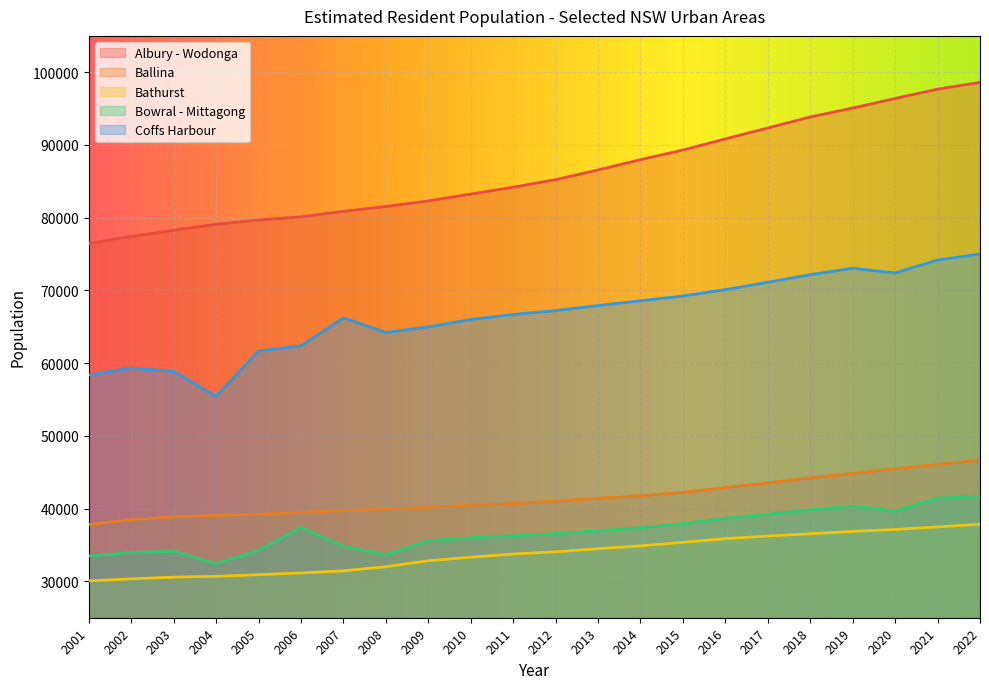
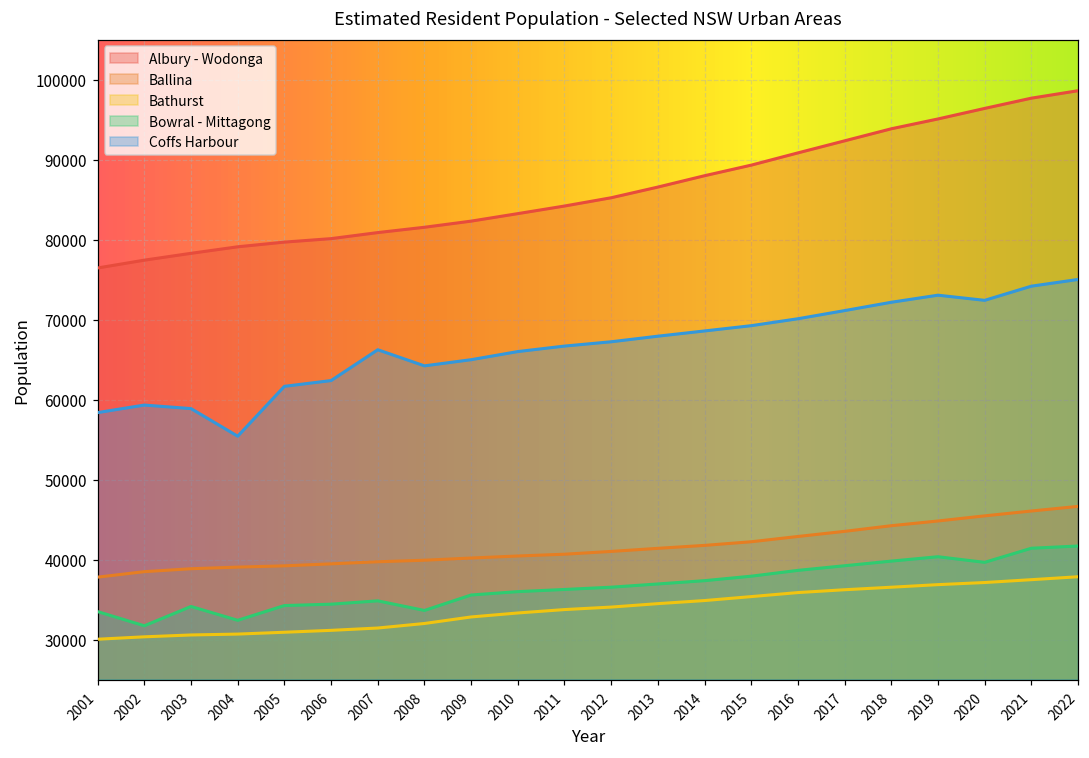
Bowral - Mittagong, 2002: 34000 -> 32000
Bowral - Mittagong, 2006: 37000 -> 34000
